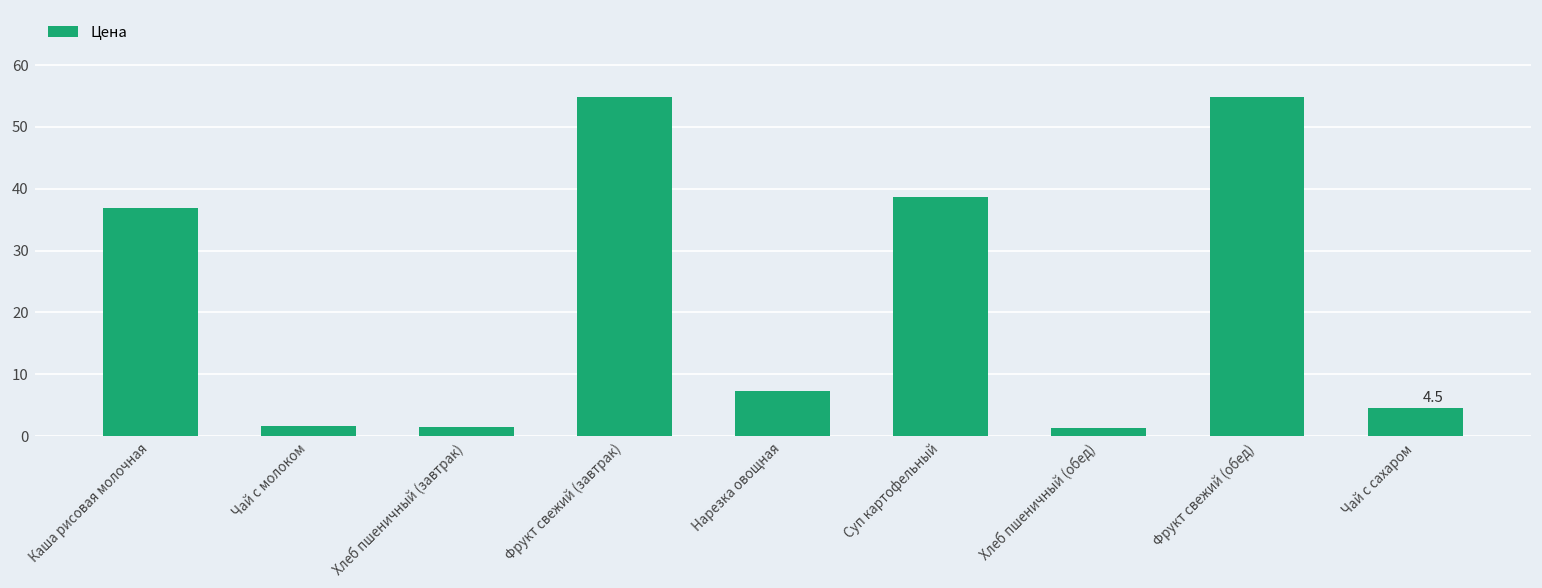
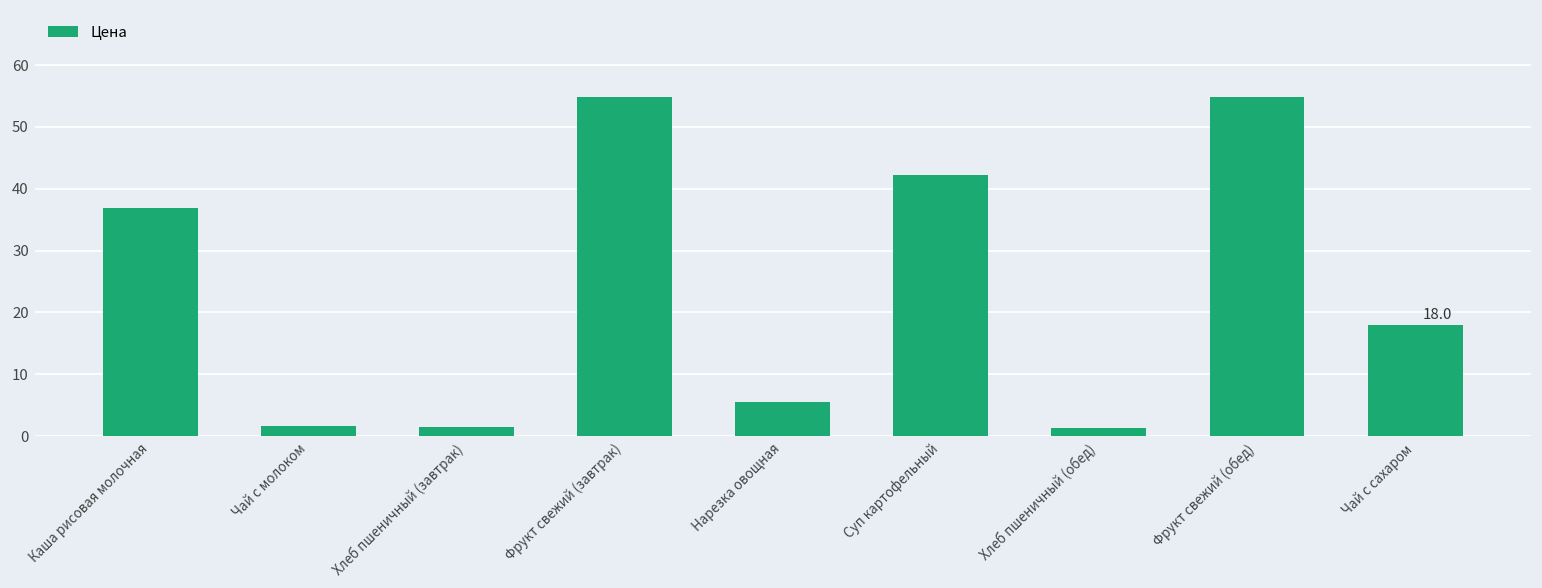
Нарезка овощная: 7 -> 6
Суп картофельный: 39 -> 42
Чай с сахаром: 4.5 -> 18.0
